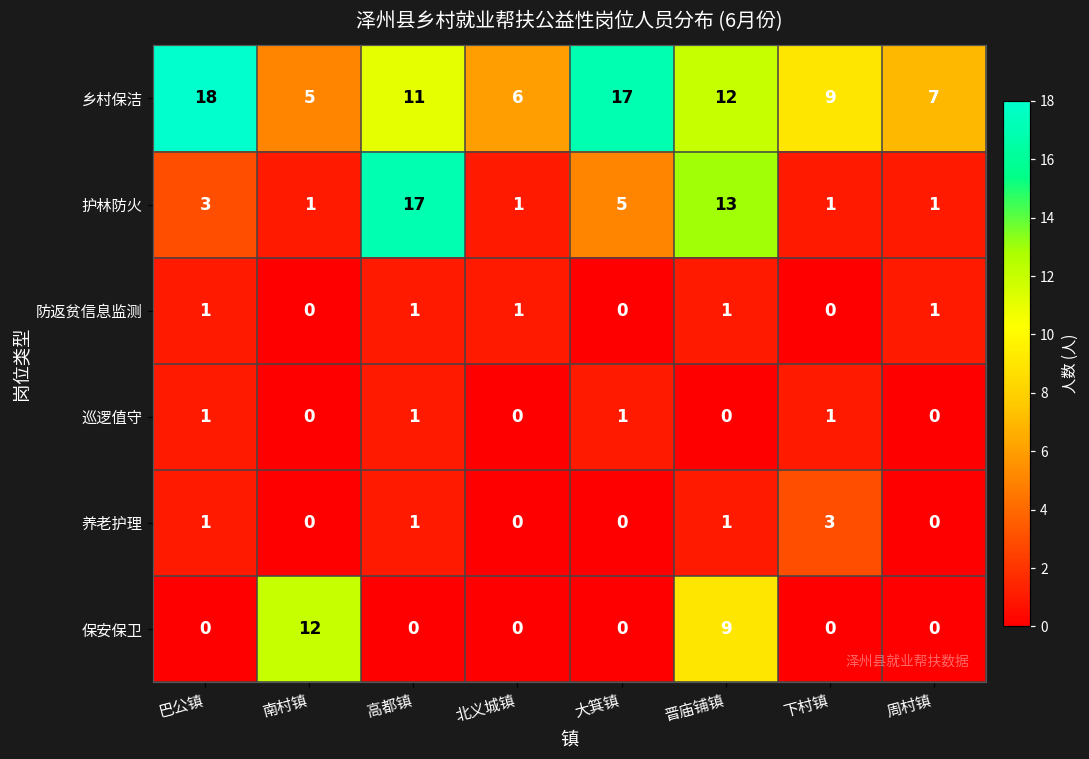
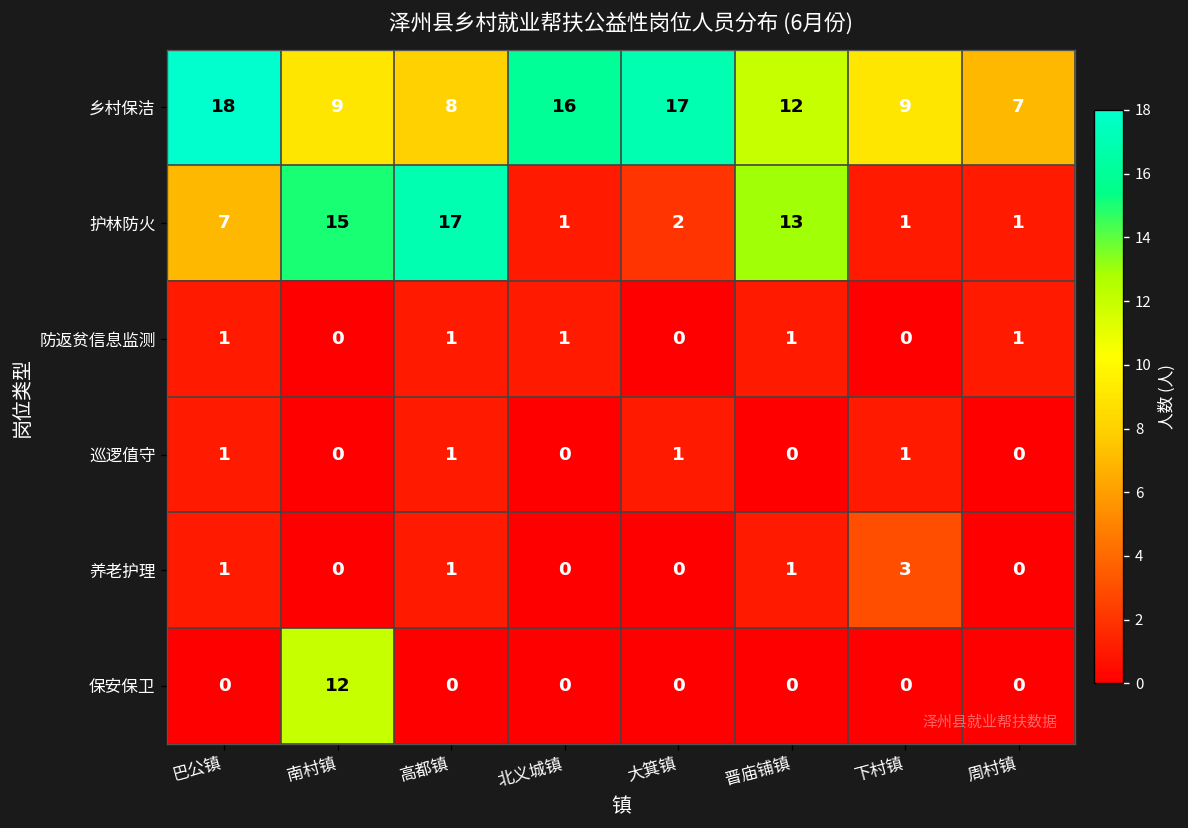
乡村保洁, 南村镇: 5 -> 9
乡村保洁, 高都镇: 11 -> 8
乡村保洁, 北义城镇: 6 -> 16
护林防火, 巴公镇: 3 -> 7
护林防火, 南村镇: 1 -> 15
护林防火, 大箕镇: 5 -> 2
保安保卫, 晋庙铺镇: 9 -> 0
